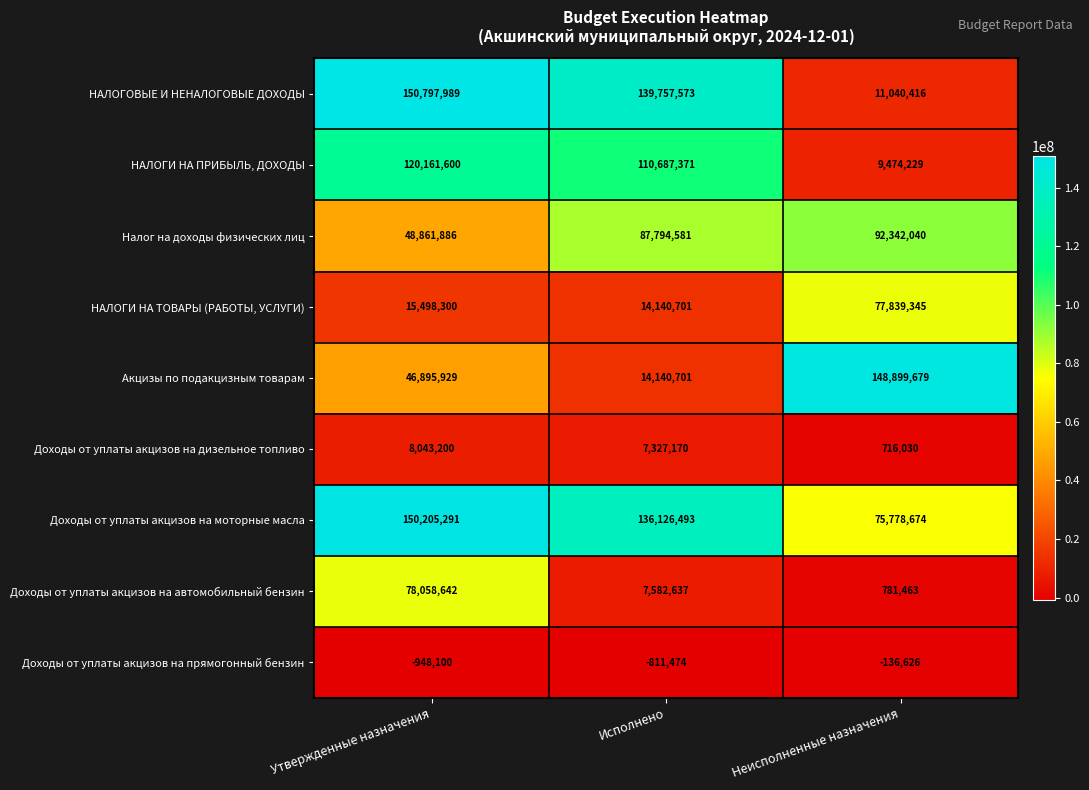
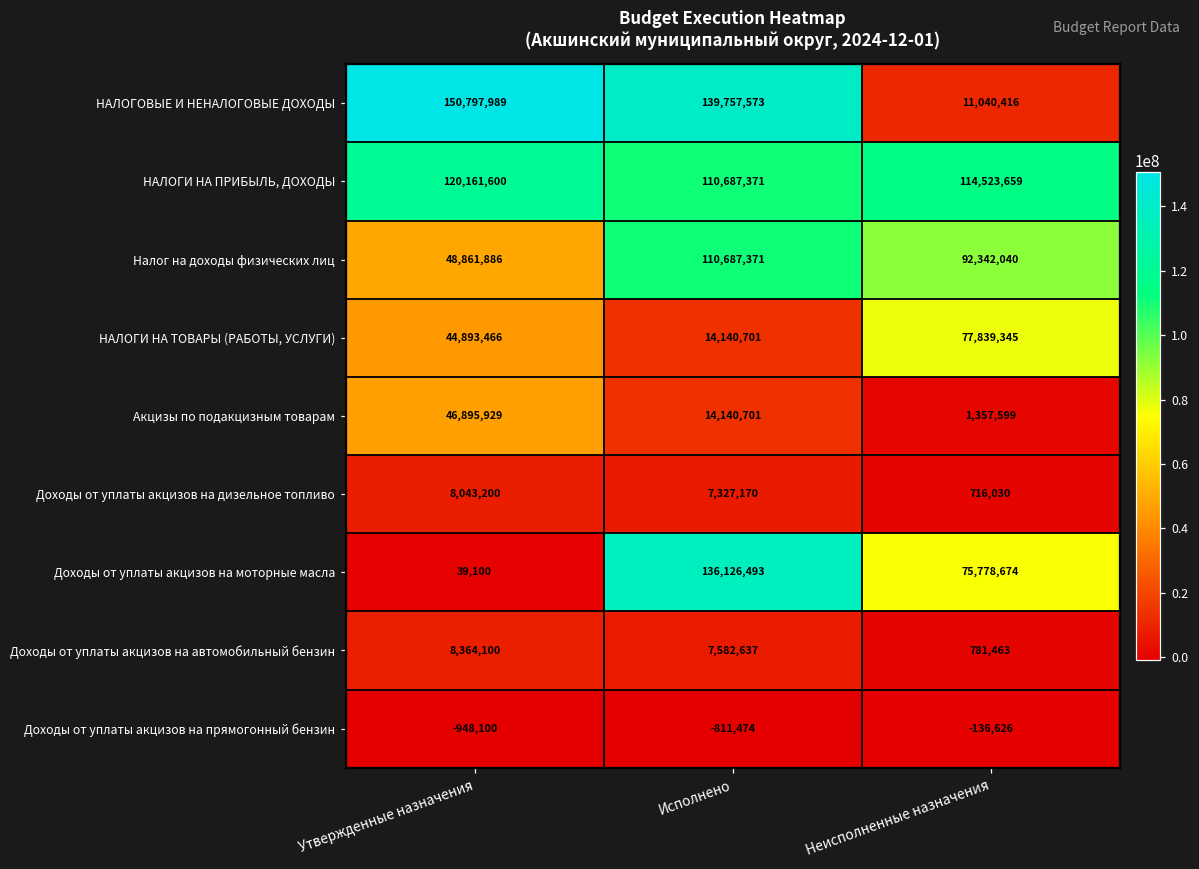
НАЛОГИ НА ПРИБЫЛЬ, ДОХОДЫ, Неисполненные назначения: 9,474,229 -> 114,523,659
Налог на доходы физических лиц, Исполнено: 87,794,581 -> 110,687,371
НАЛОГИ НА ТОВАРЫ (РАБОТЫ, УСЛУГИ), Утвержденные назначения: 15,498,300 -> 44,893,466
Акцизы по подакцизным товарам, Неисполненные назначения: 148,899,679 -> 1,357,599
Доходы от уплаты акцизов на моторные масла, Утвержденные назначения: 150,205,291 -> 39,100
Доходы от уплаты акцизов на автомобильный бензин, Утвержденные назначения: 78,058,642 -> 8,364,100
